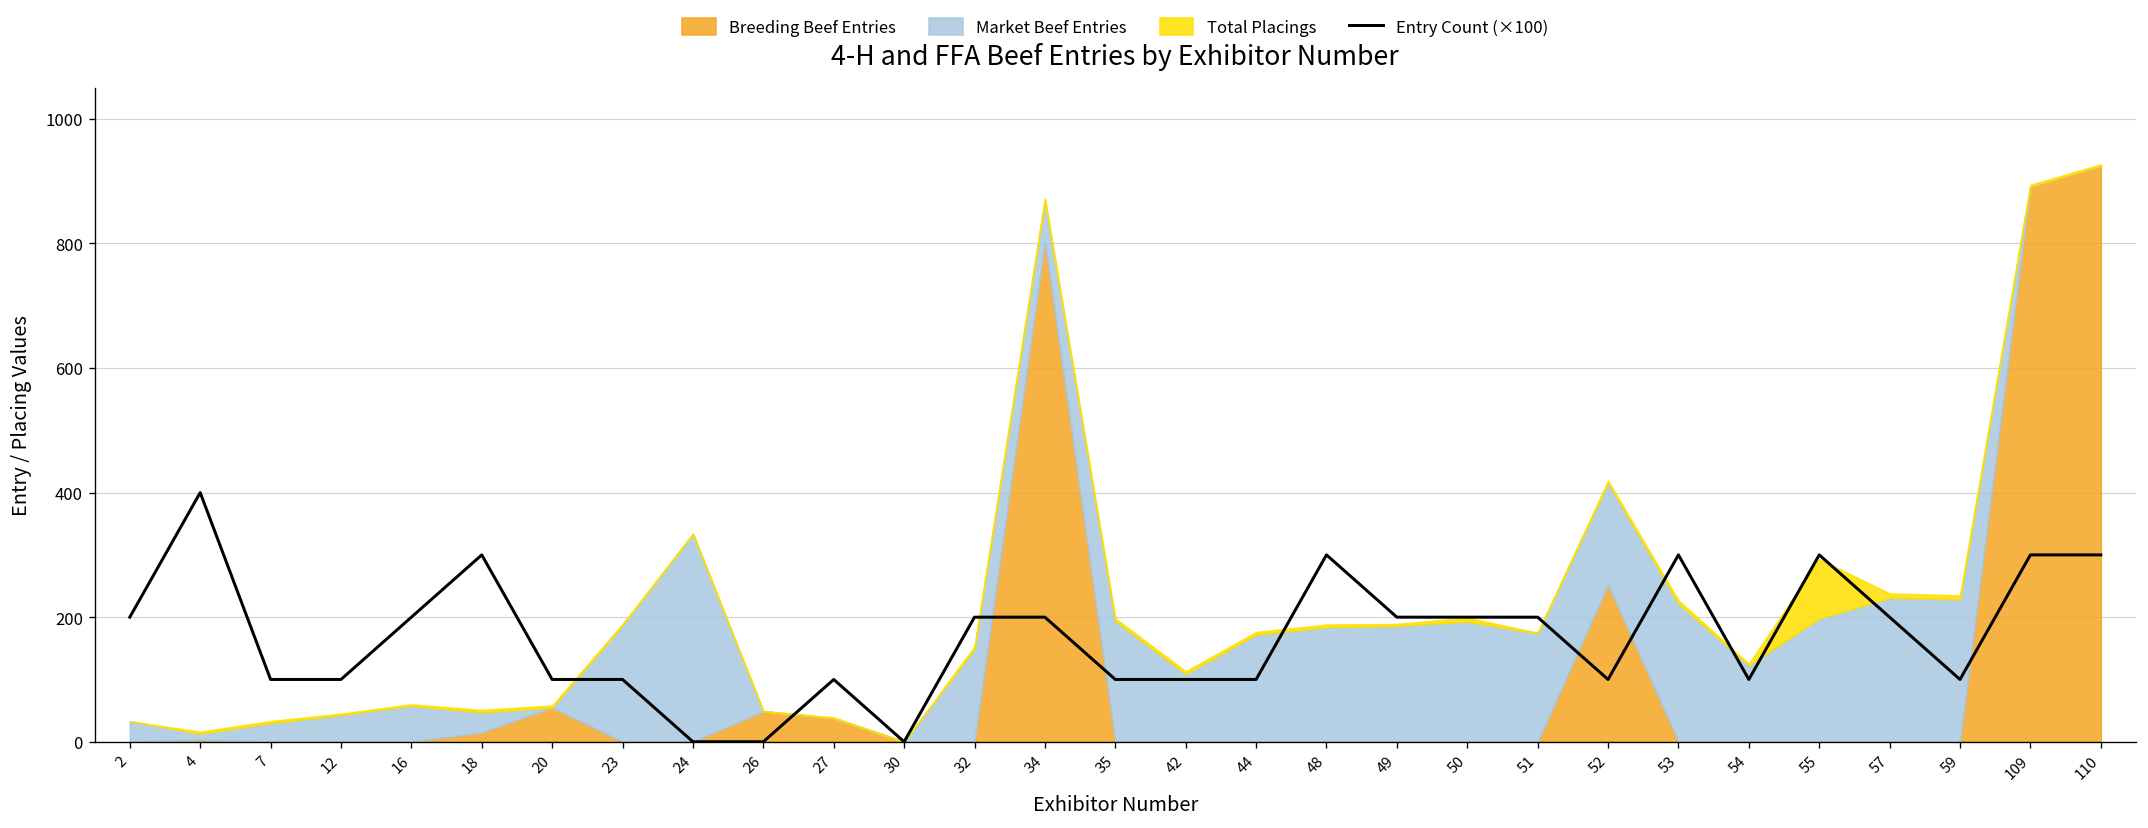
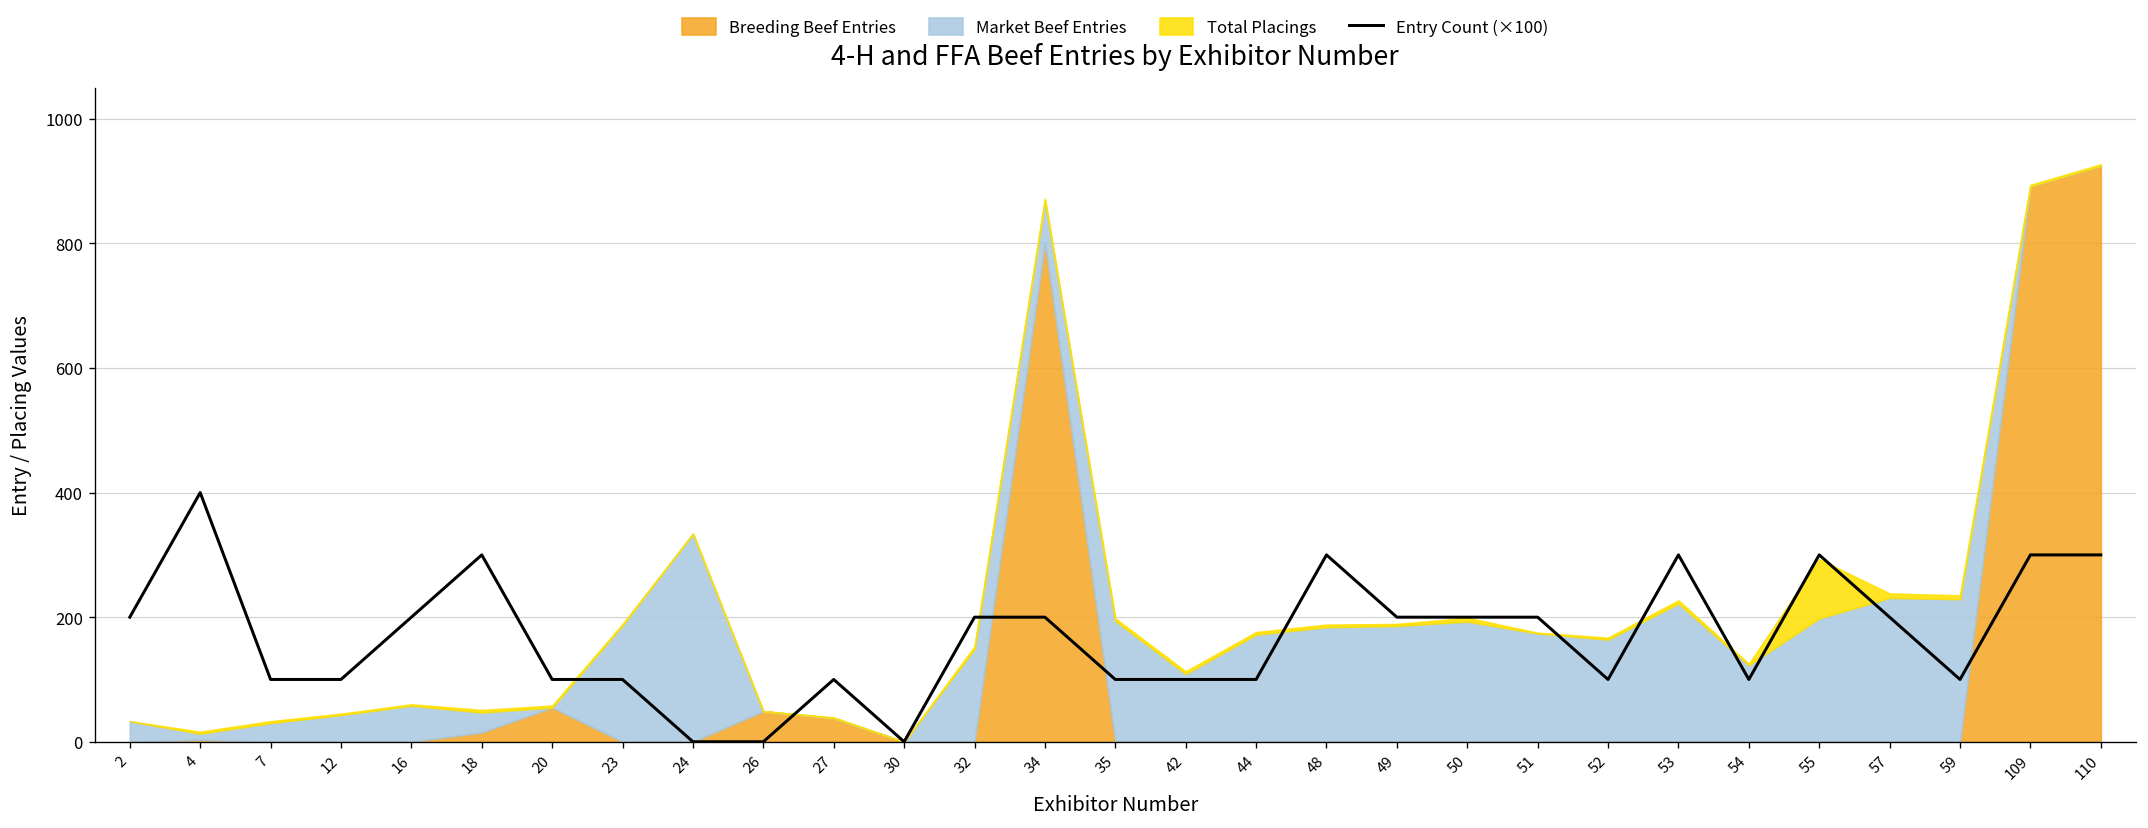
Breeding Beef Entries, 52: 250 -> 0
